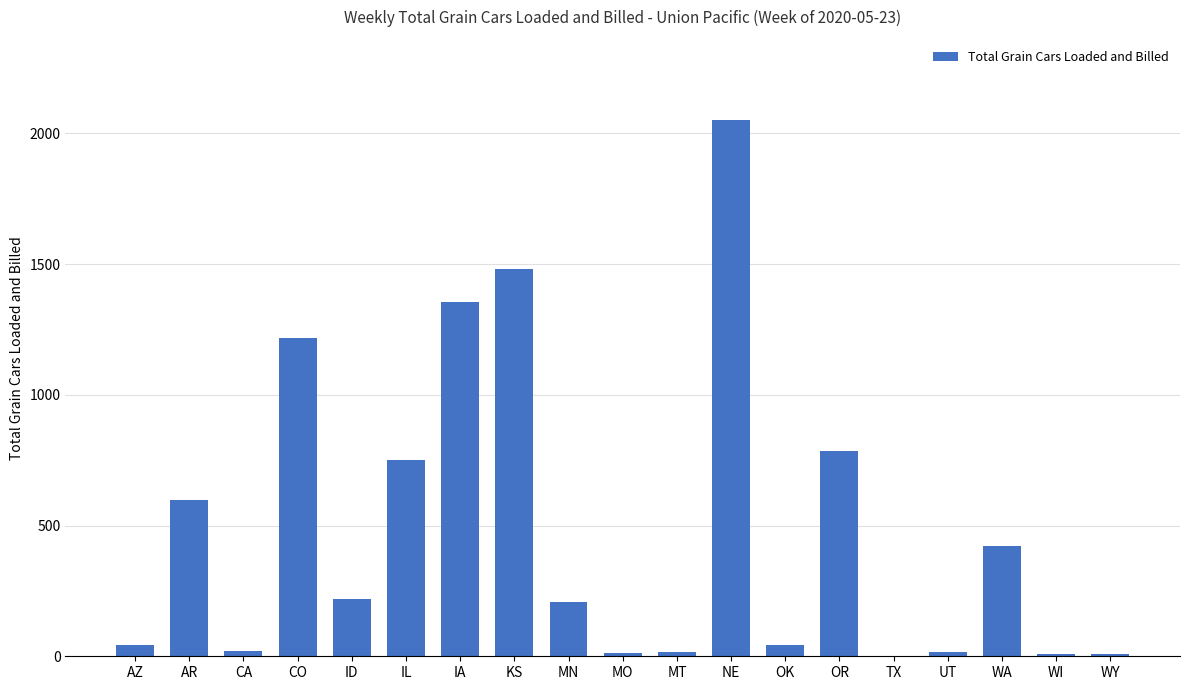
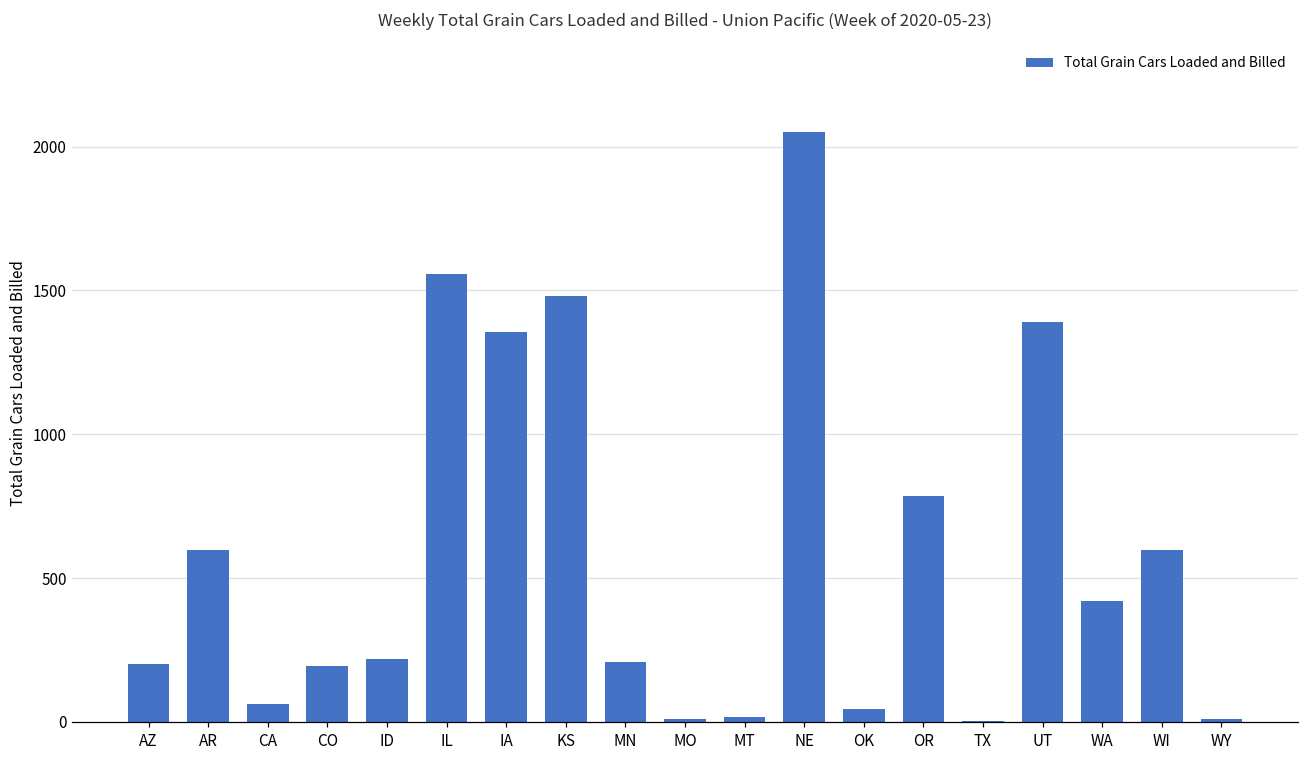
AZ: 40 -> 200
CA: 20 -> 60
CO: 1220 -> 200
IL: 750 -> 1560
UT: 20 -> 1390
WI: 10 -> 600
